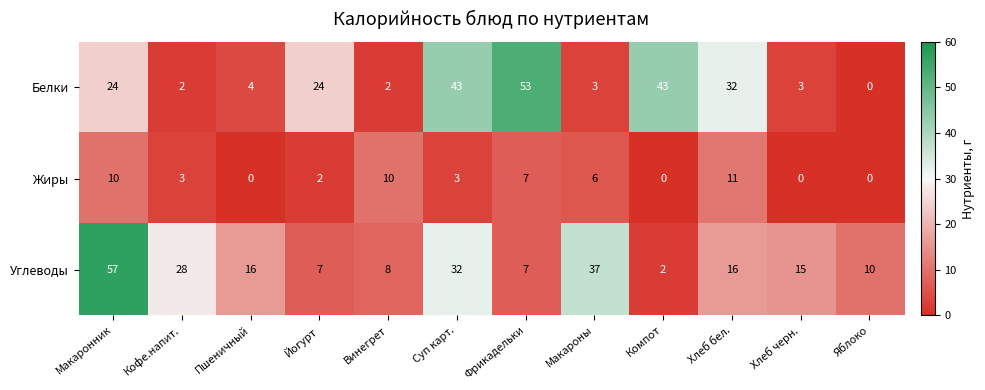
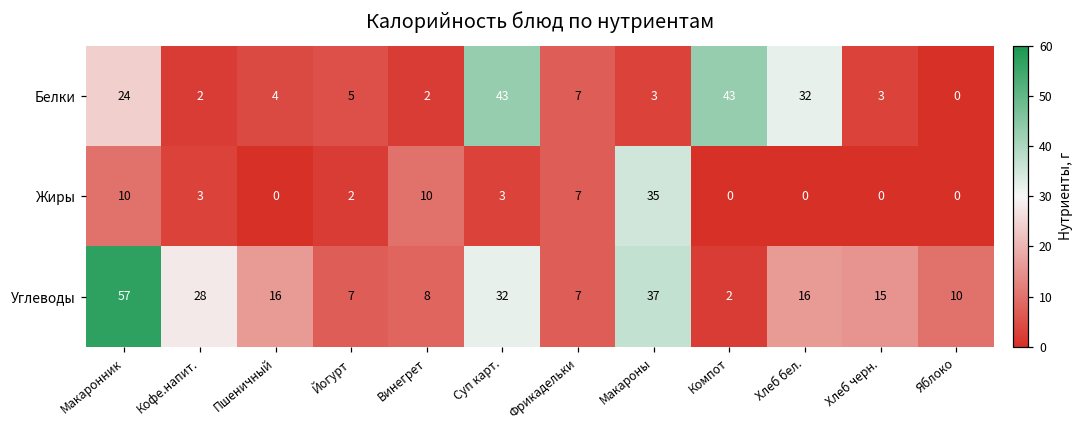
Белки, Йогурт: 24 -> 5
Белки, Фрикадельки: 53 -> 7
Жиры, Макароны: 6 -> 35
Жиры, Хлеб бел.: 11 -> 0
